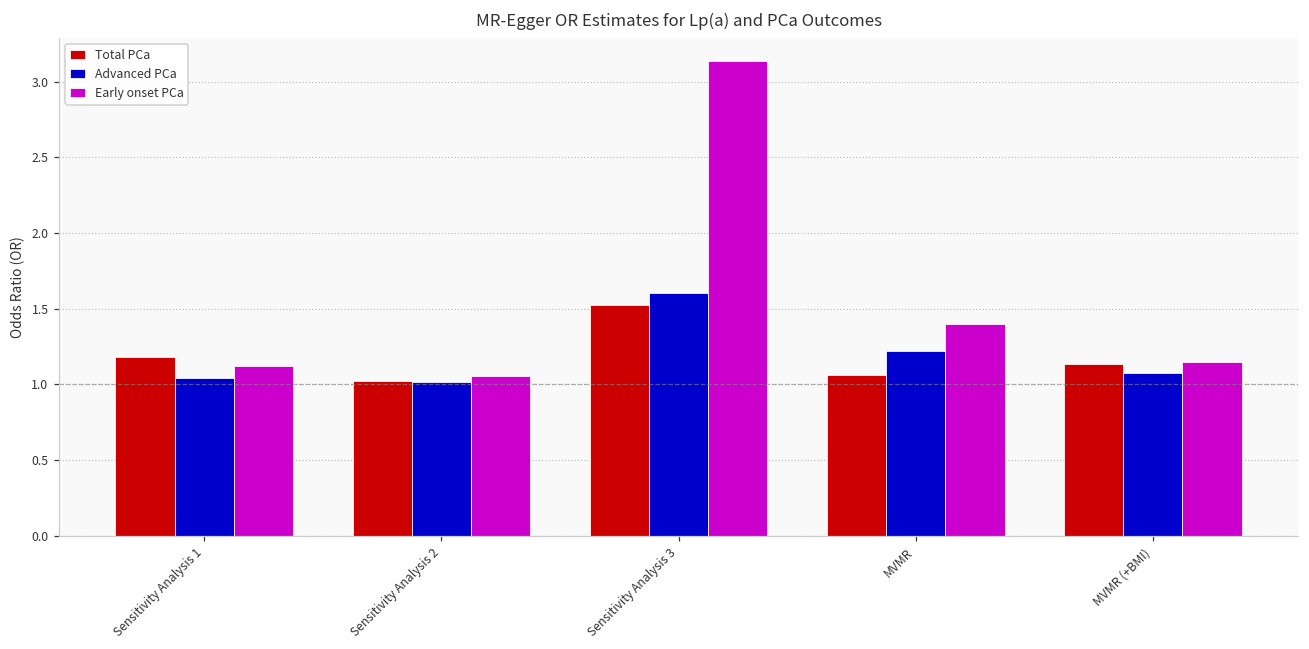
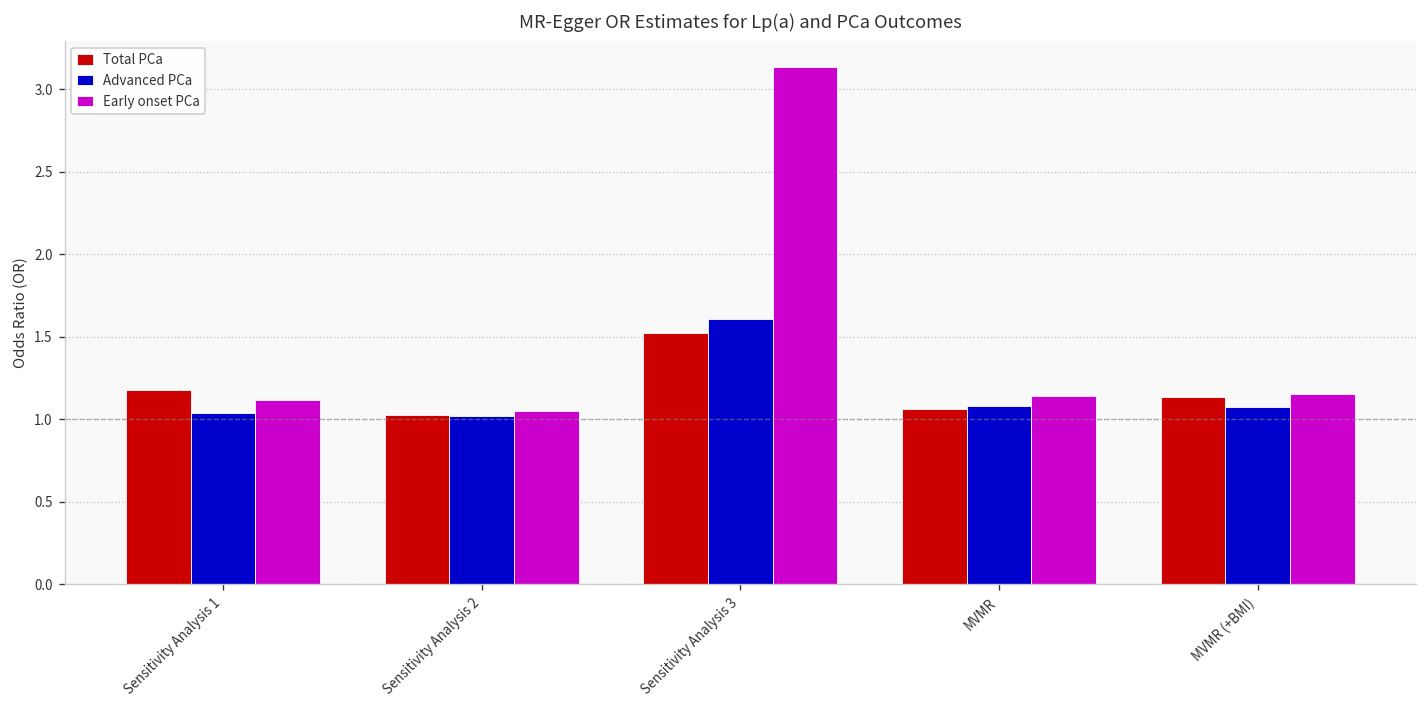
Advanced PCa, MVMR: 1.22 -> 1.08
Early onset PCa, MVMR: 1.40 -> 1.14
